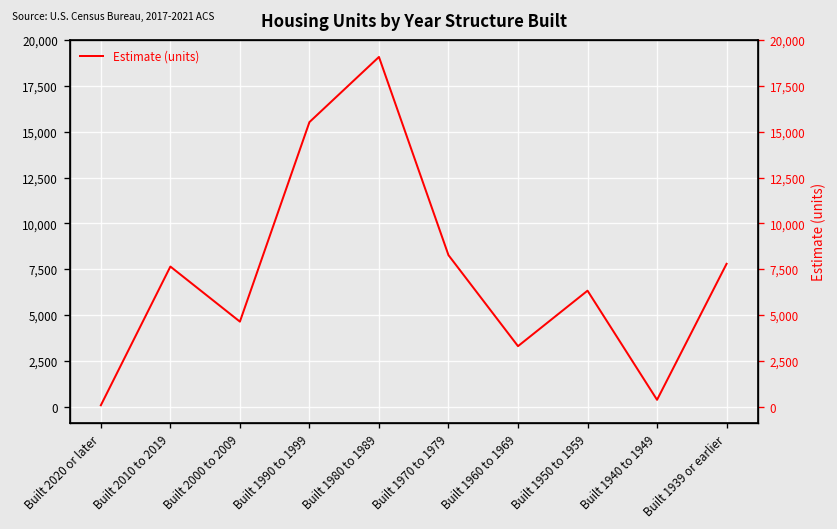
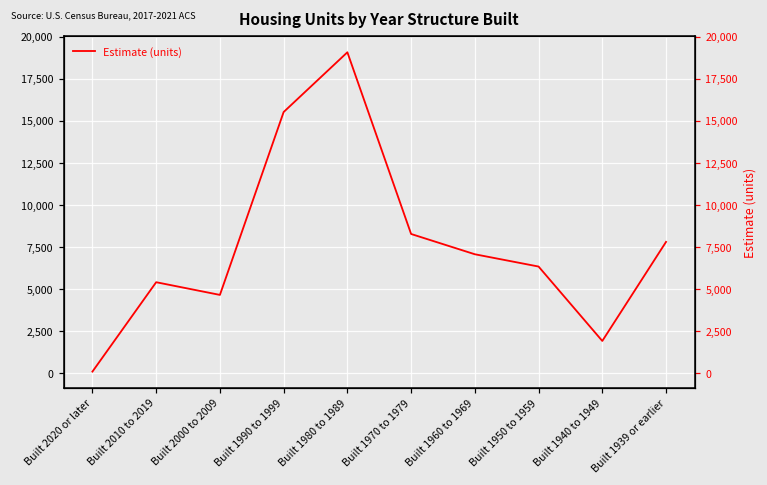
Built 2010 to 2019: 7,600 -> 5,400
Built 1960 to 1969: 3,300 -> 7,100
Built 1940 to 1949: 400 -> 1,900
